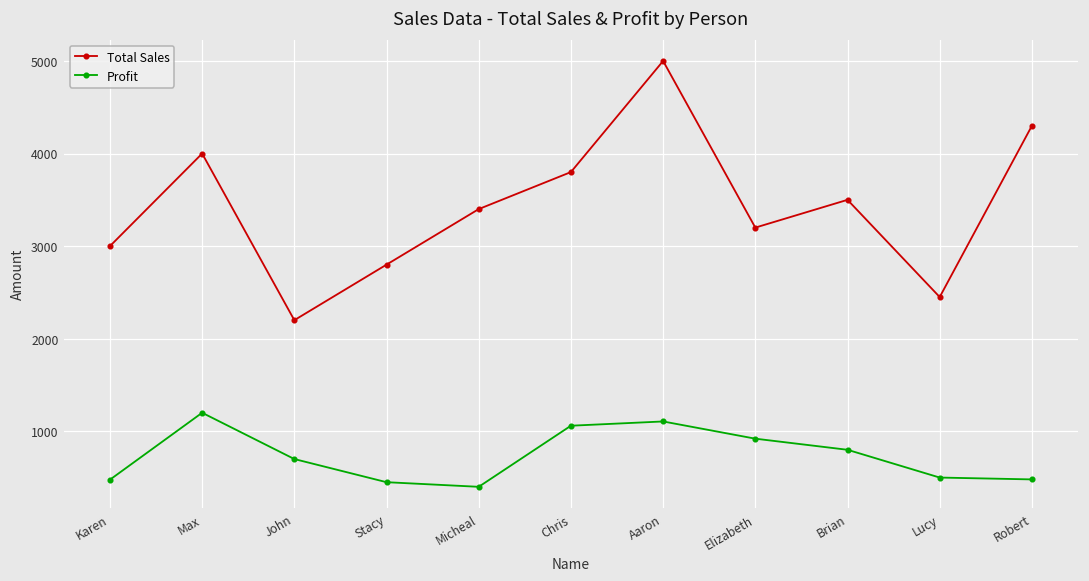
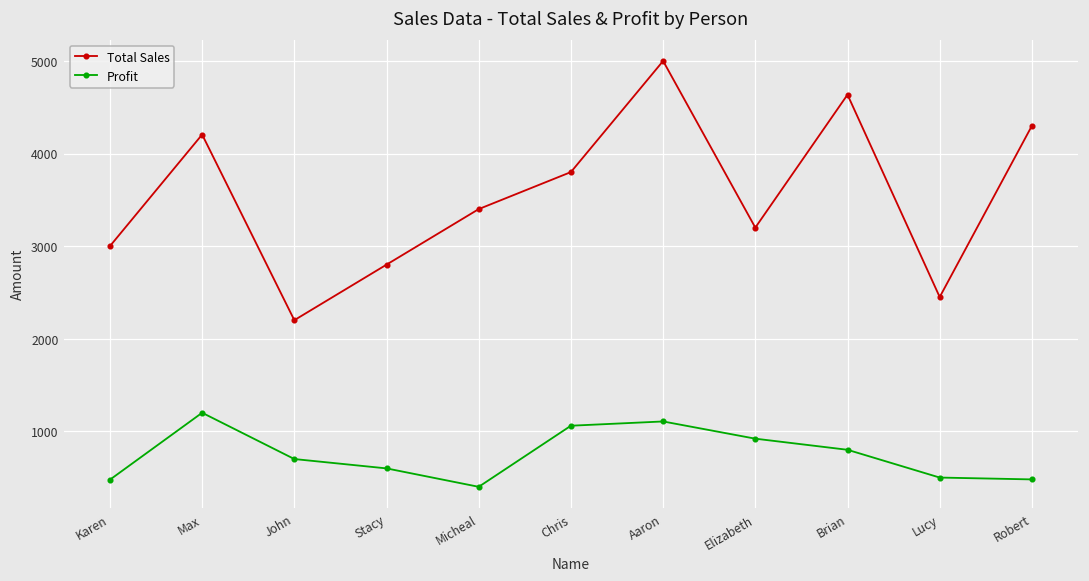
Total Sales, Max: 4000 -> 4200
Profit, Stacy: 500 -> 600
Total Sales, Brian: 3500 -> 4600
